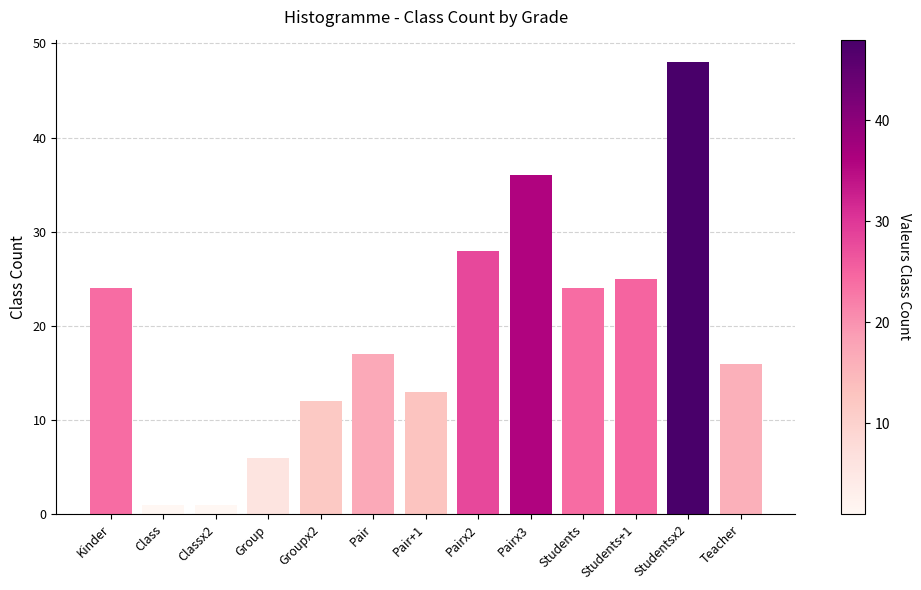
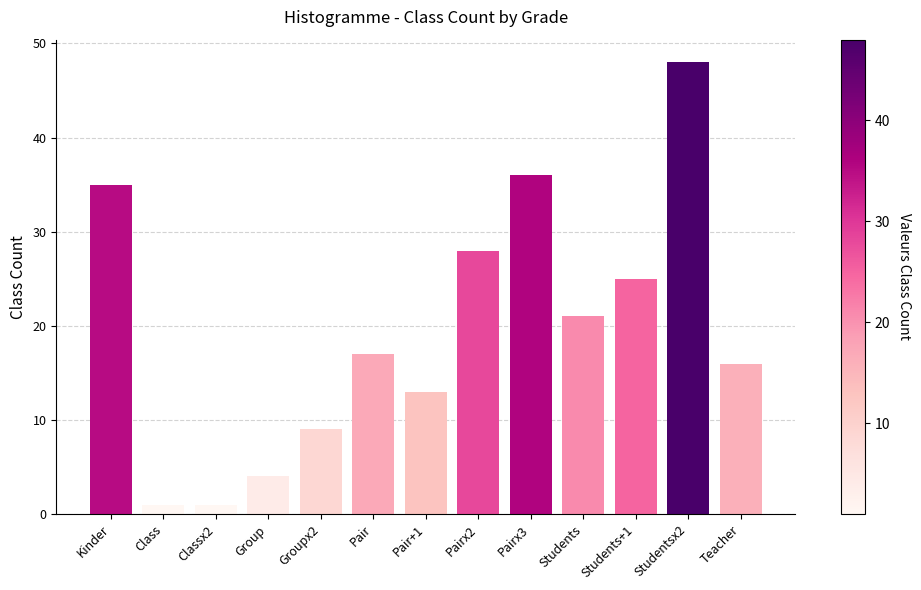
Kinder: 24 -> 35
Group: 6 -> 4
Groupx2: 12 -> 9
Students: 24 -> 21
